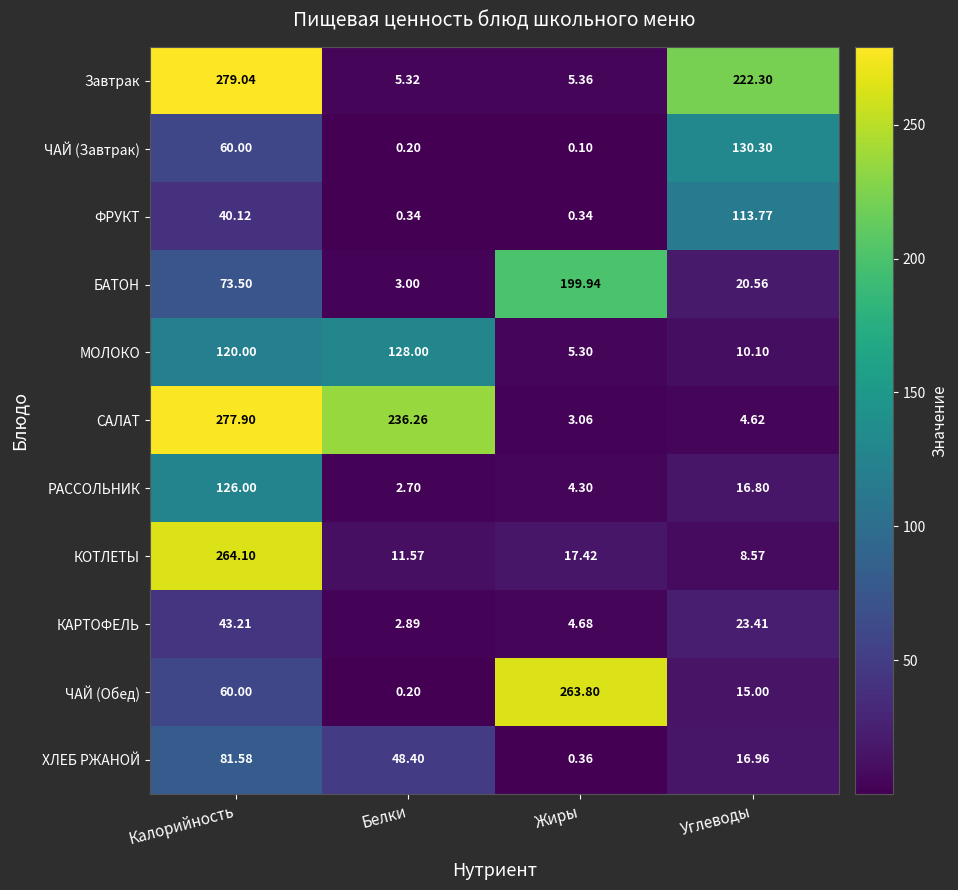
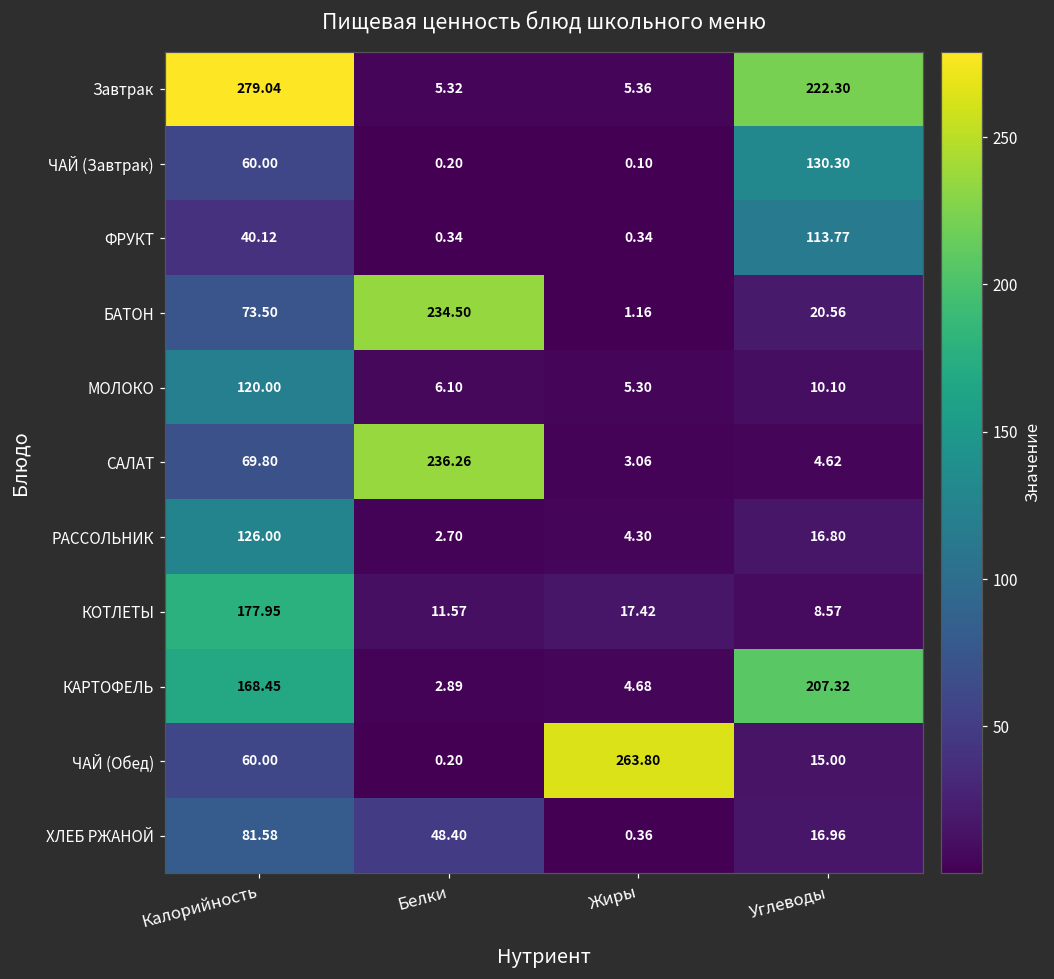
БАТОН, Белки: 3.00 -> 234.50
БАТОН, Жиры: 199.94 -> 1.16
МОЛОКО, Белки: 128.00 -> 6.10
САЛАТ, Калорийность: 277.90 -> 69.80
КОТЛЕТЫ, Калорийность: 264.10 -> 177.95
КАРТОФЕЛЬ, Калорийность: 43.21 -> 168.45
КАРТОФЕЛЬ, Углеводы: 23.41 -> 207.32
